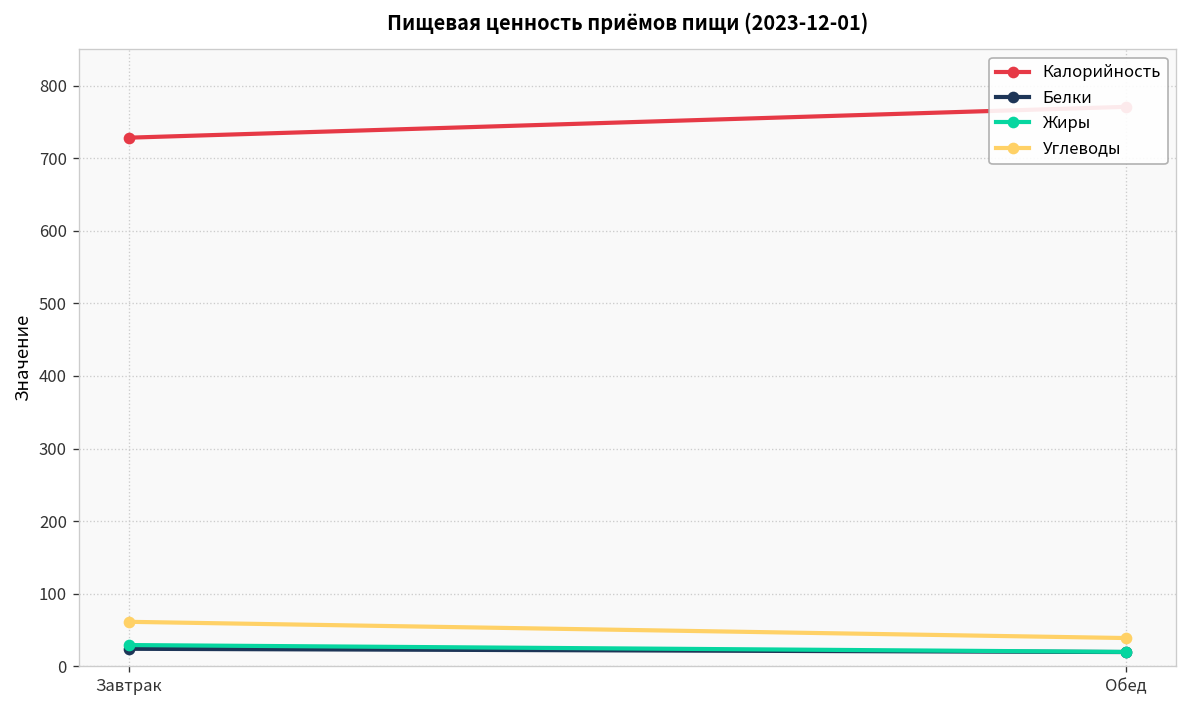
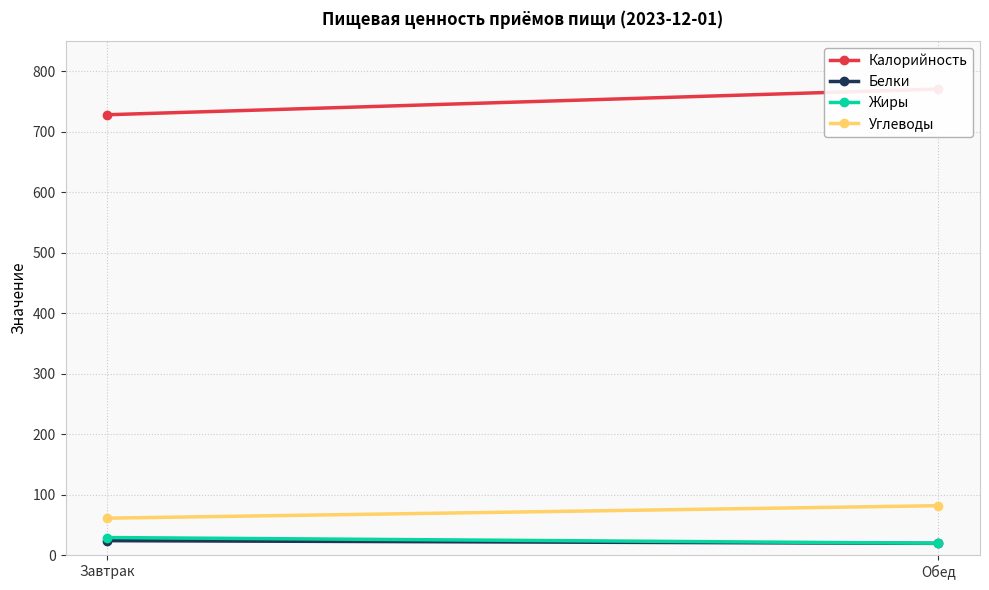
Углеводы, Обед: 40 -> 80
